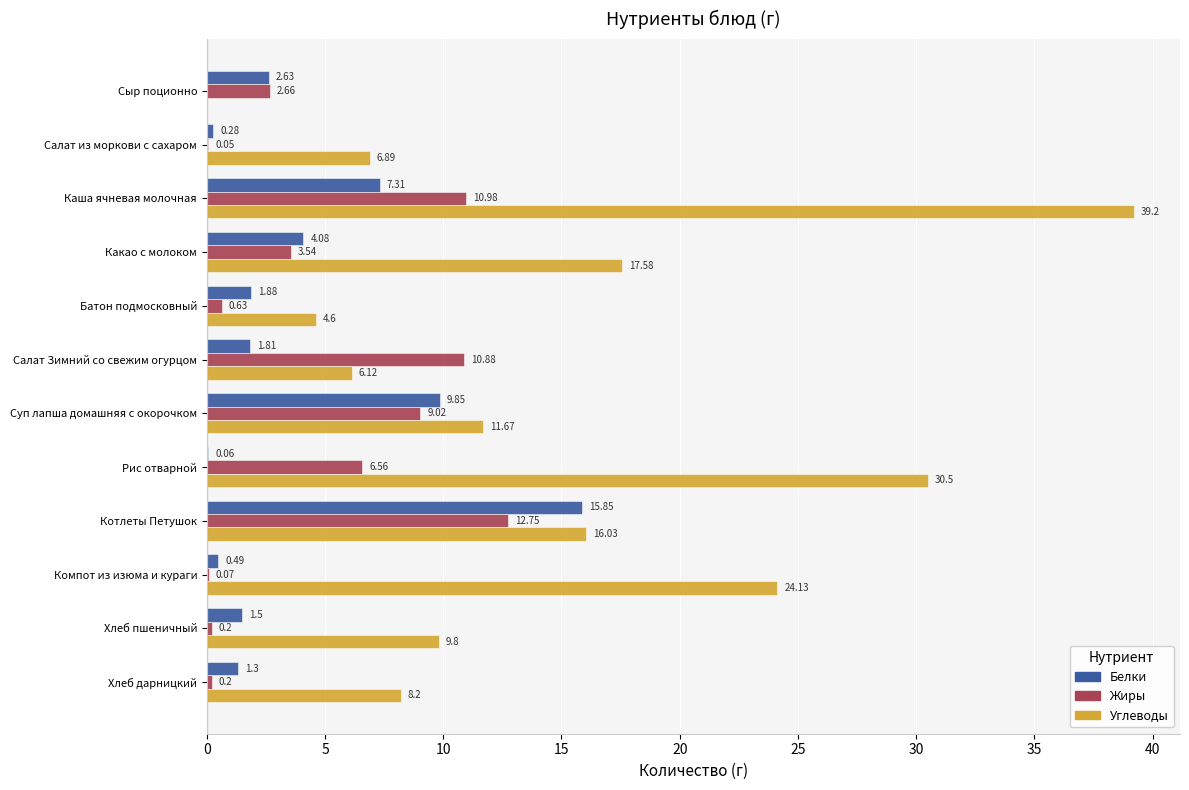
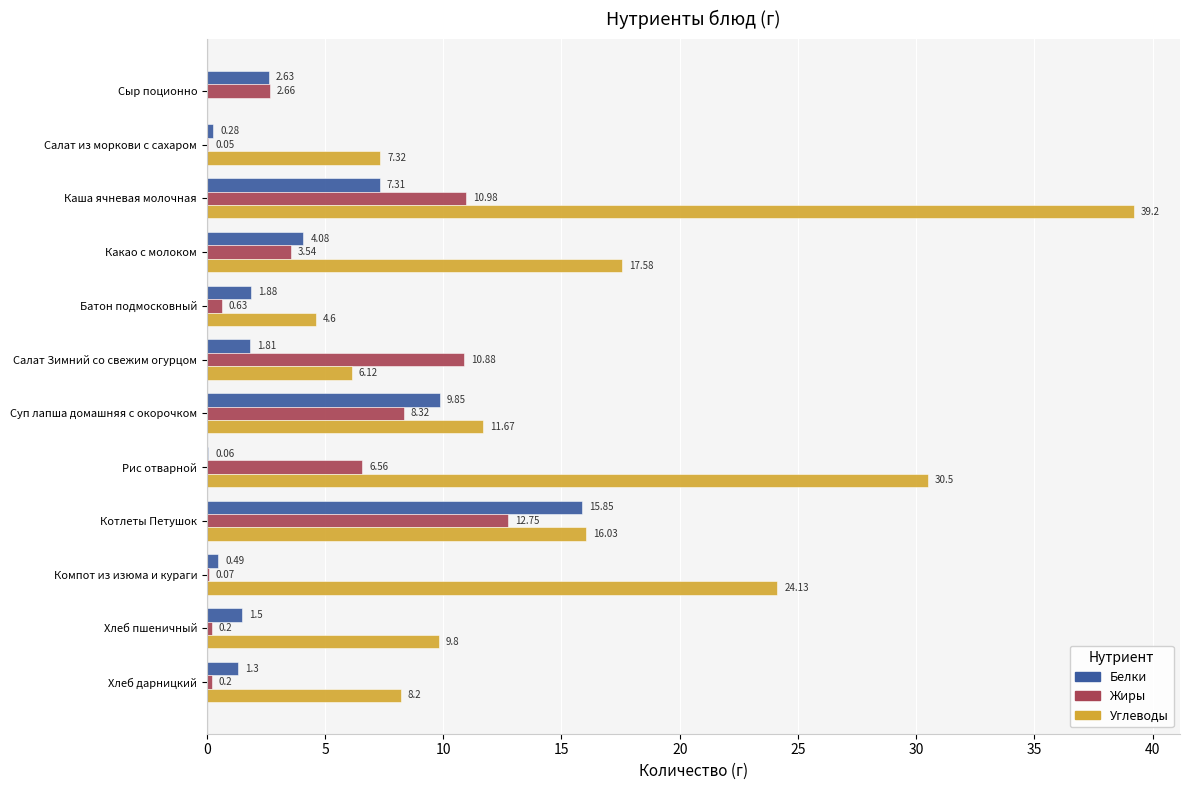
Углеводы, Салат из моркови с сахаром: 6.89 -> 7.32
Жиры, Суп лапша домашняя с окорочком: 9.02 -> 8.32
